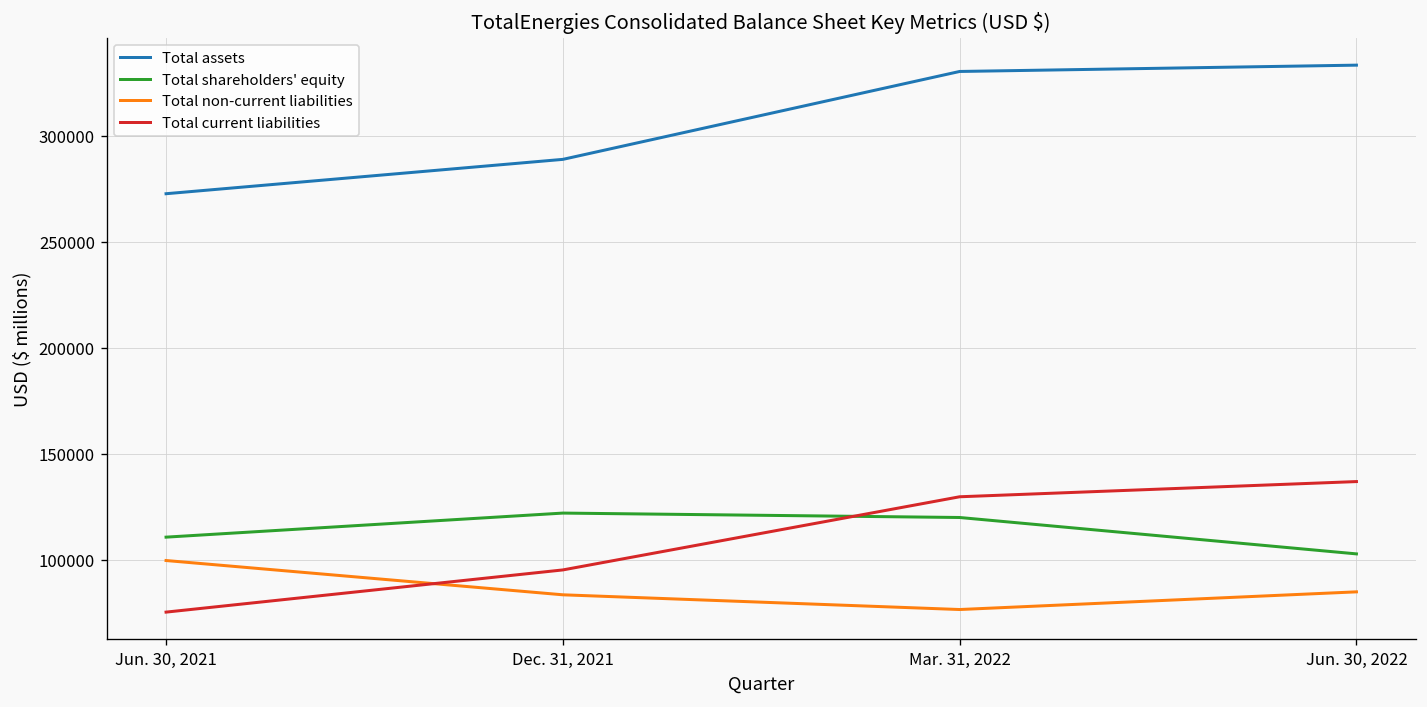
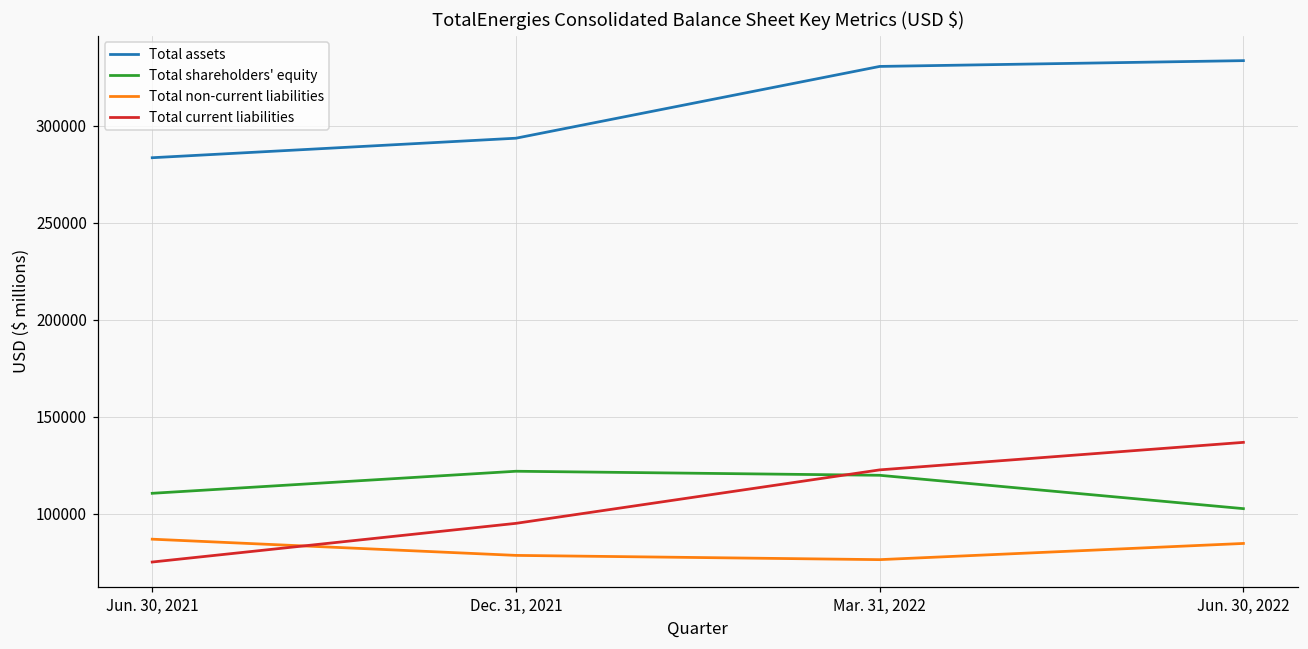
Total assets, Jun. 30, 2021: 273000 -> 283000
Total non-current liabilities, Jun. 30, 2021: 100000 -> 87000
Total assets, Dec. 31, 2021: 289000 -> 293000
Total non-current liabilities, Dec. 31, 2021: 83000 -> 79000
Total current liabilities, Mar. 31, 2022: 130000 -> 123000
